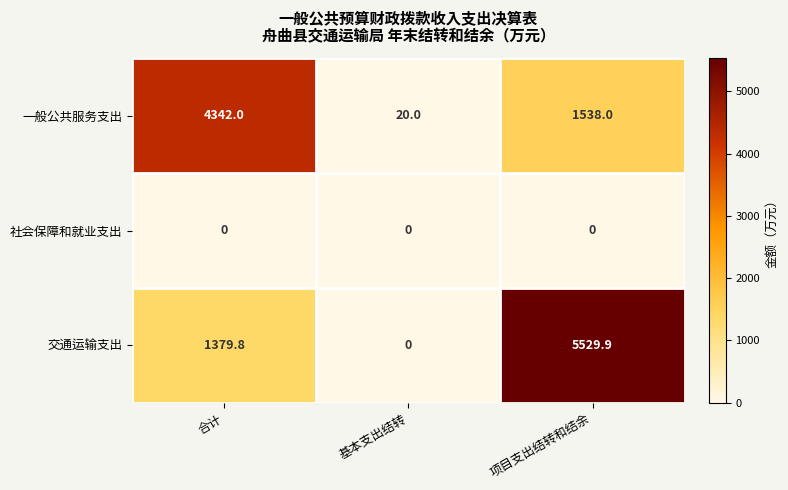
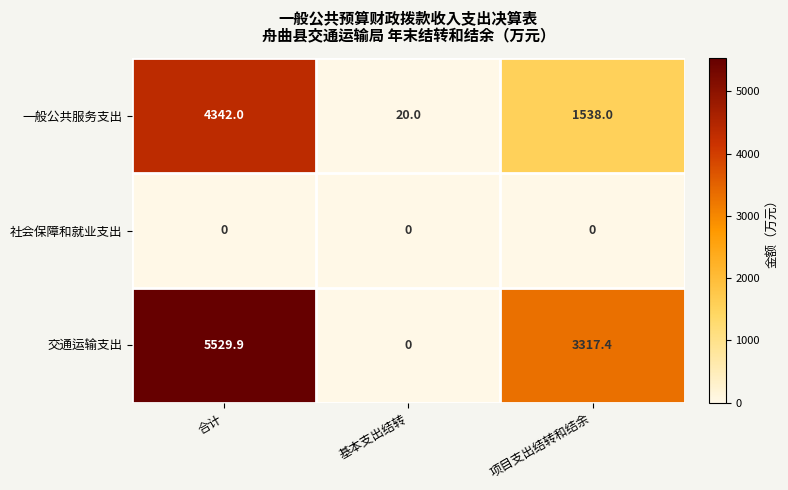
交通运输支出, 合计: 1379.8 -> 5529.9
交通运输支出, 项目支出结转和结余: 5529.9 -> 3317.4
